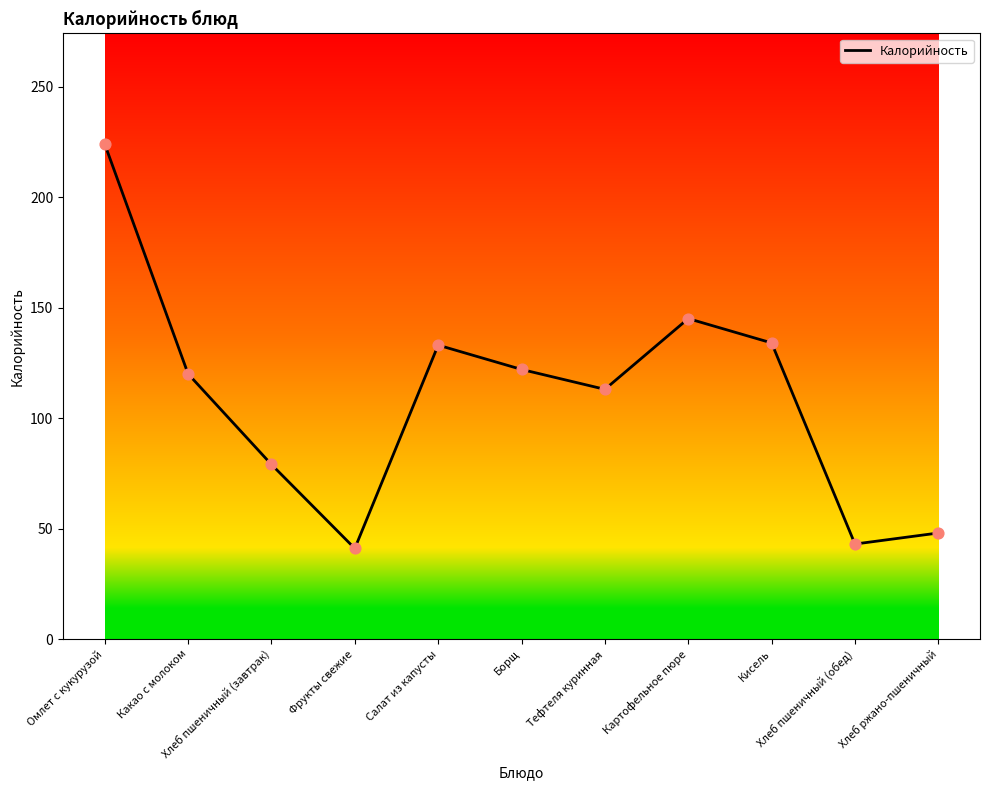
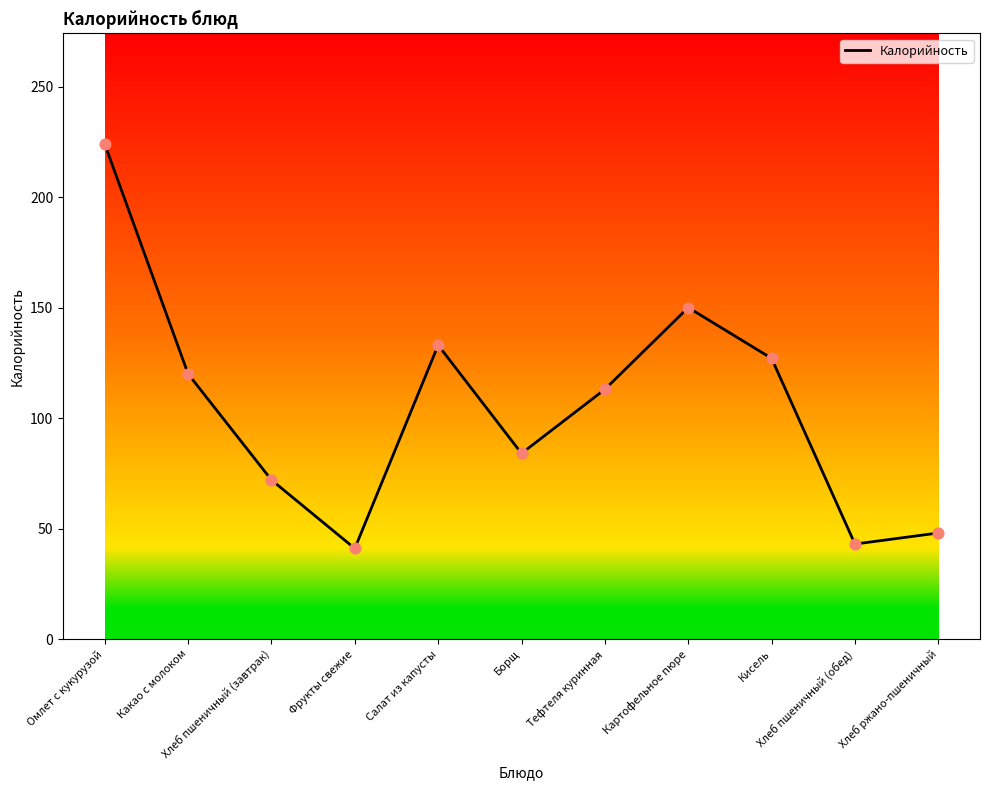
Хлеб пшеничный (завтрак): 79 -> 72
Борщ: 122 -> 84
Картофельное пюре: 145 -> 150
Кисель: 134 -> 127
